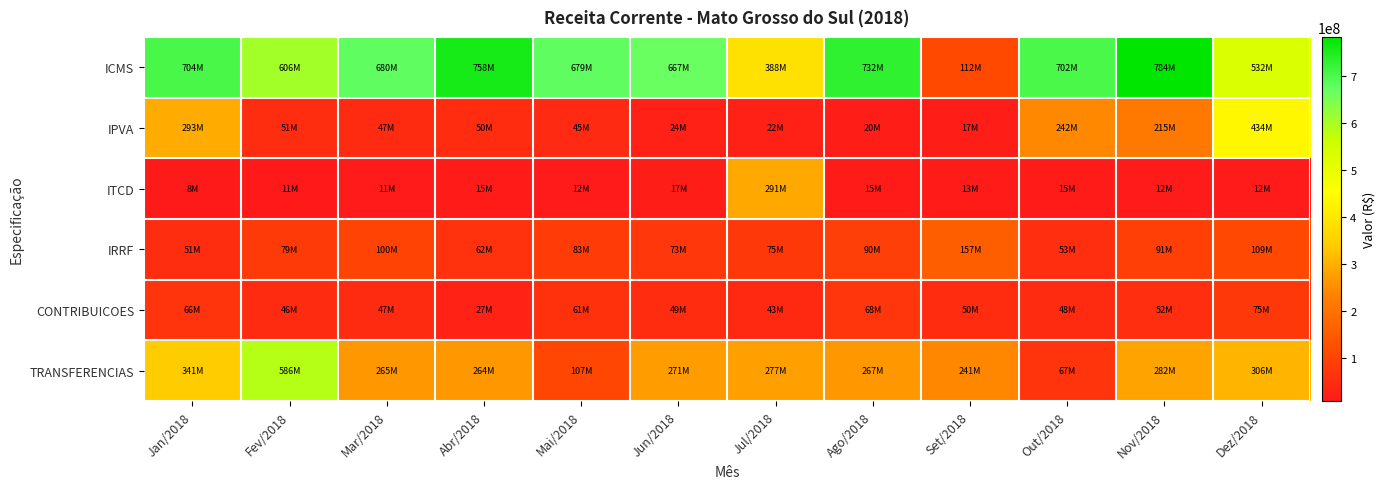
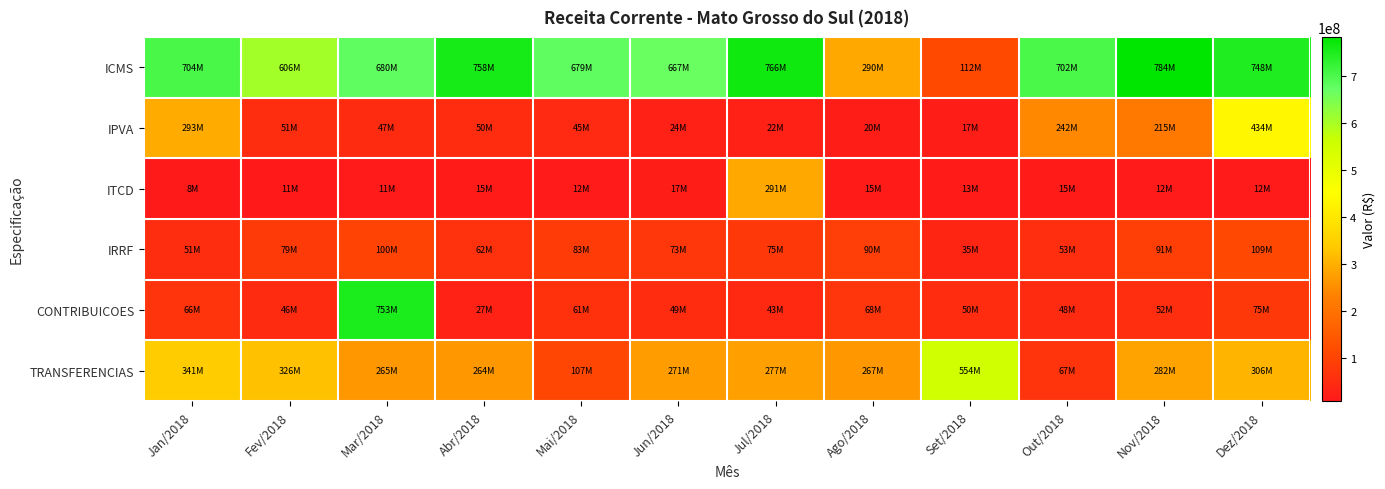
ICMS, Jul/2018: 388M -> 766M
ICMS, Ago/2018: 732M -> 290M
ICMS, Dez/2018: 532M -> 748M
IRRF, Set/2018: 157M -> 35M
CONTRIBUICOES, Mar/2018: 47M -> 753M
TRANSFERENCIAS, Fev/2018: 586M -> 326M
TRANSFERENCIAS, Set/2018: 241M -> 554M
